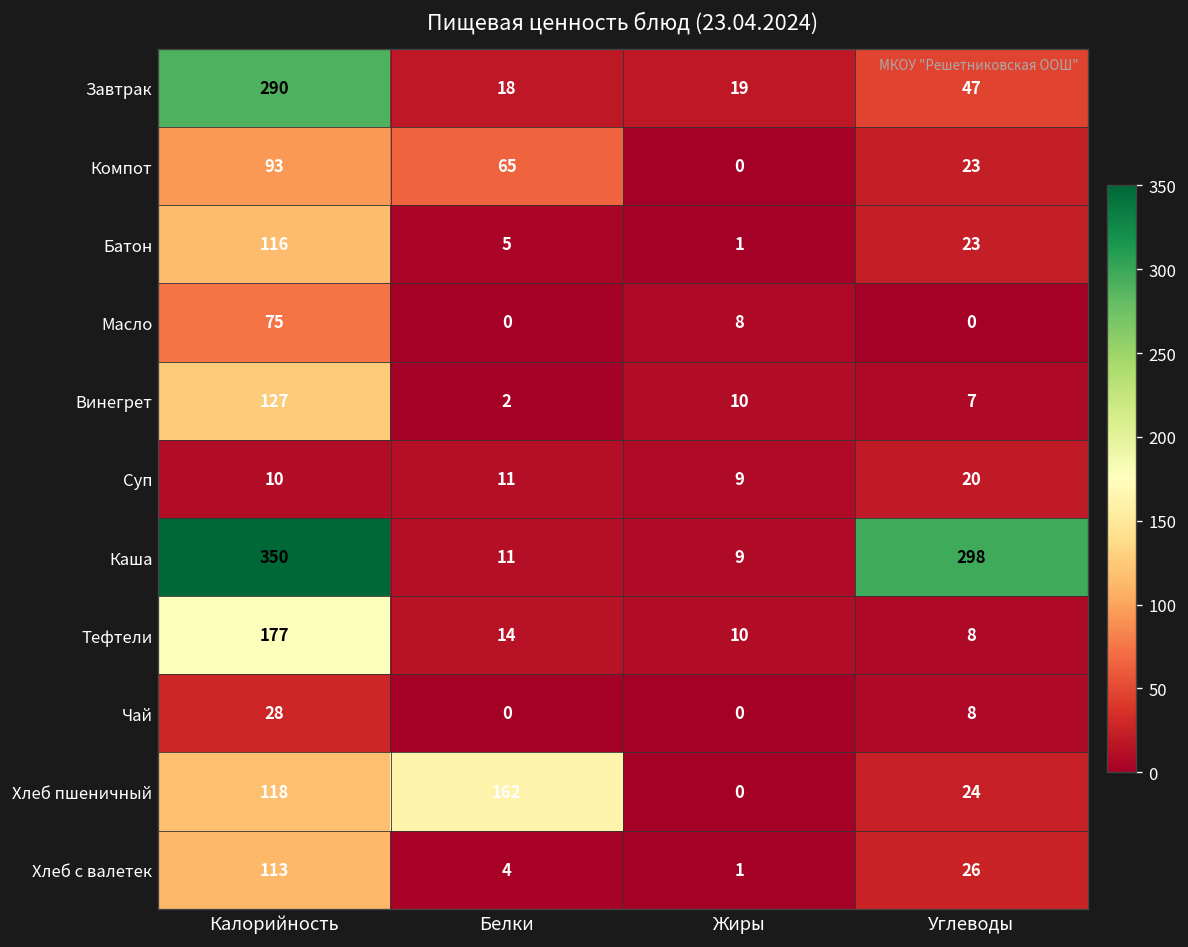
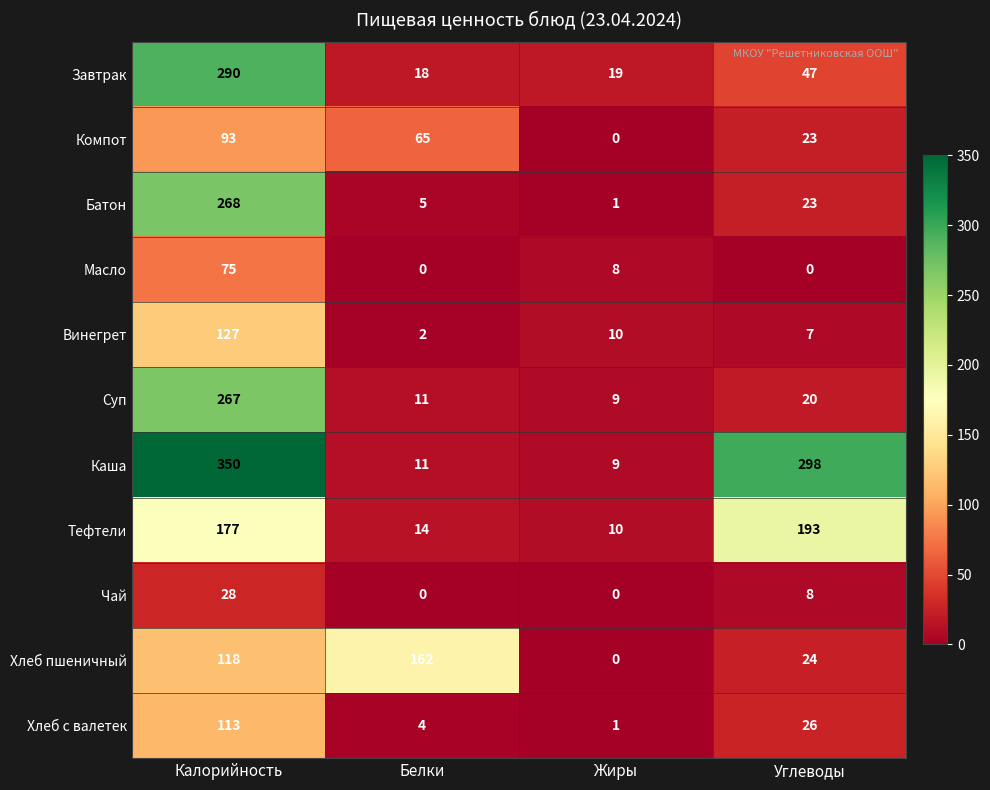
Батон, Калорийность: 116 -> 268
Суп, Калорийность: 10 -> 267
Тефтели, Углеводы: 8 -> 193
